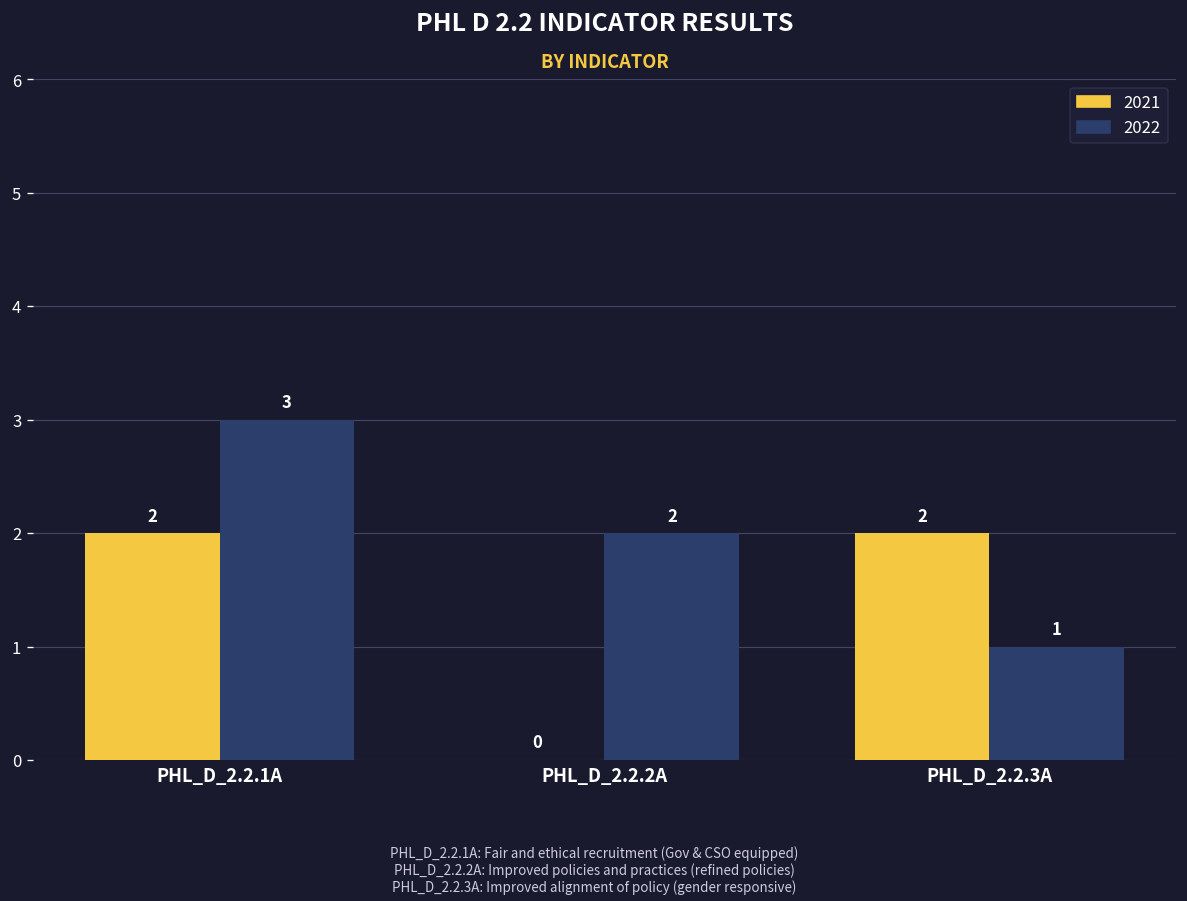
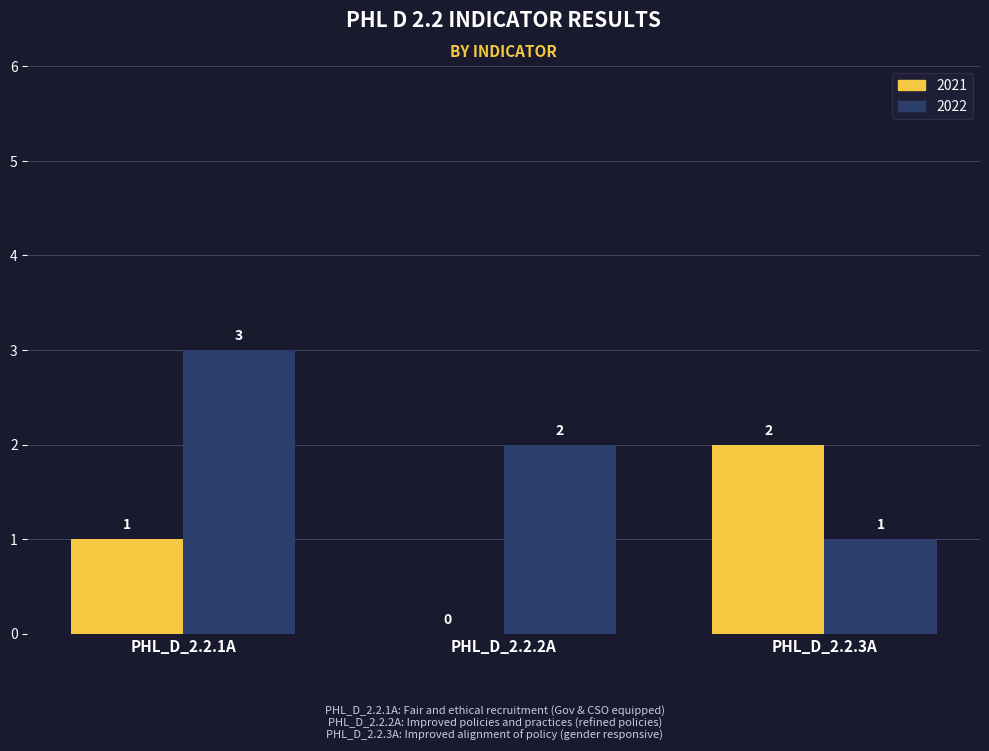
2021, PHL_D_2.2.1A: 2 -> 1
